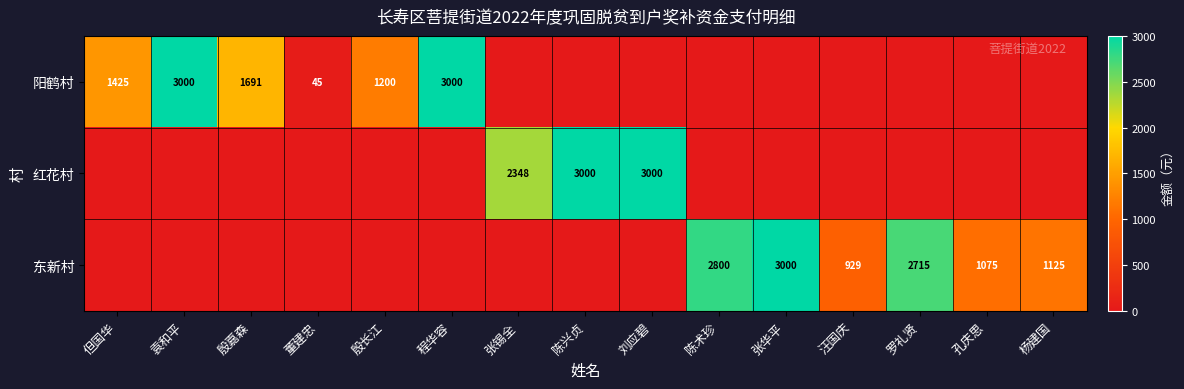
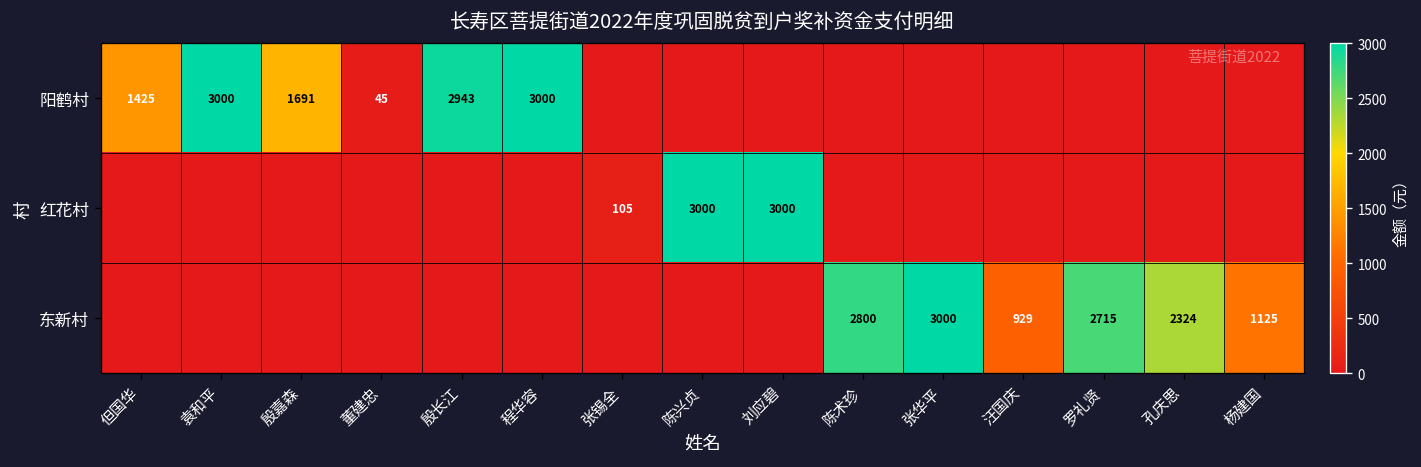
阳鹤村, 殷长江: 1200 -> 2943
红花村, 张锡全: 2348 -> 105
东新村, 孔庆思: 1075 -> 2324
